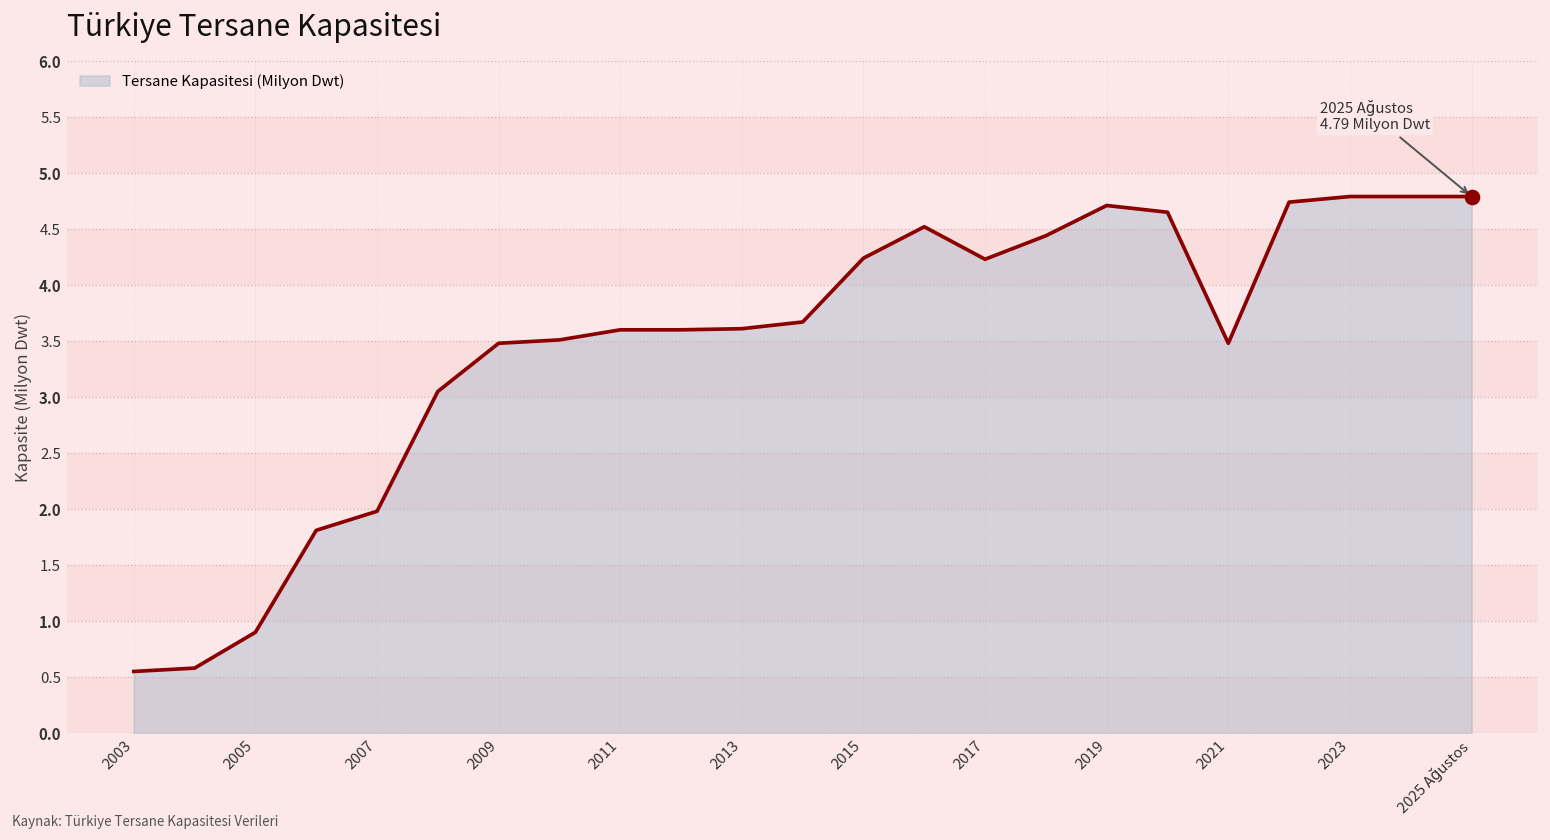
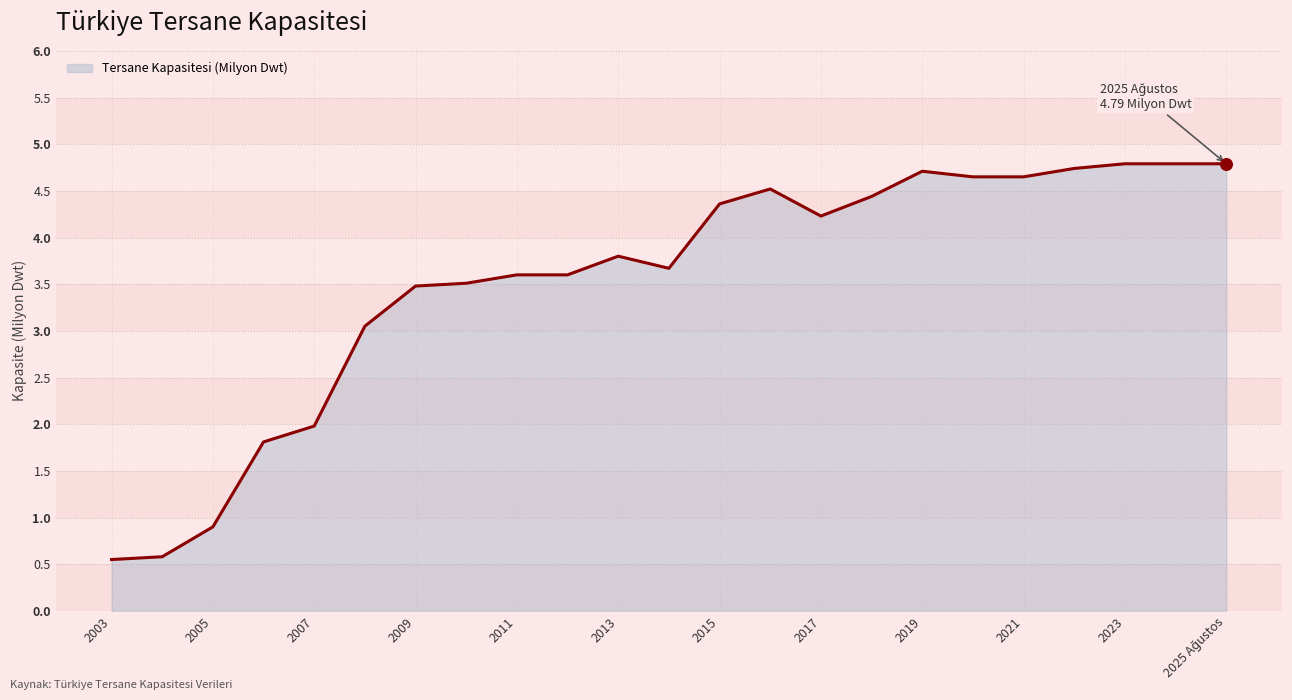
Tersane Kapasitesi (Milyon Dwt), 2013: 3.6 -> 3.8
Tersane Kapasitesi (Milyon Dwt), 2015: 4.2 -> 4.4
Tersane Kapasitesi (Milyon Dwt), 2021: 3.5 -> 4.7
